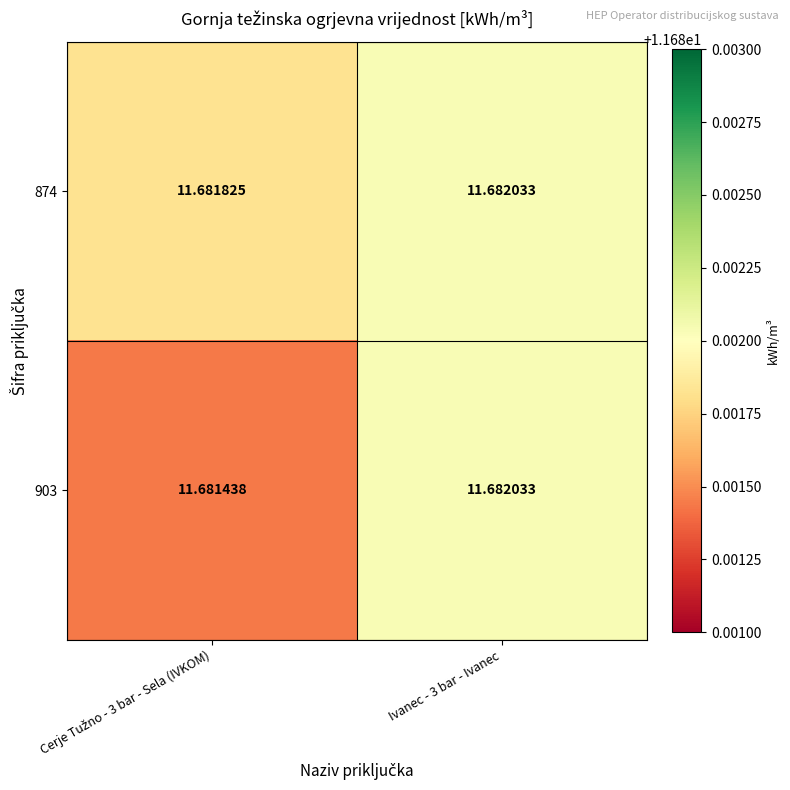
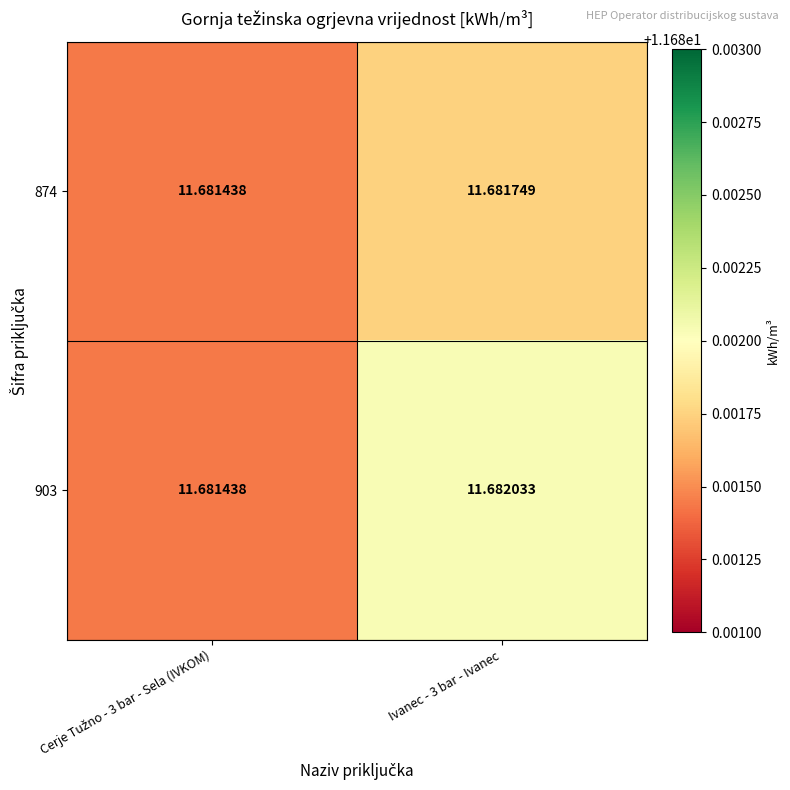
874, Cerje Tužno - 3 bar - Sela (IVKOM): 11.681825 -> 11.681438
874, Ivanec - 3 bar - Ivanec: 11.682033 -> 11.681749
